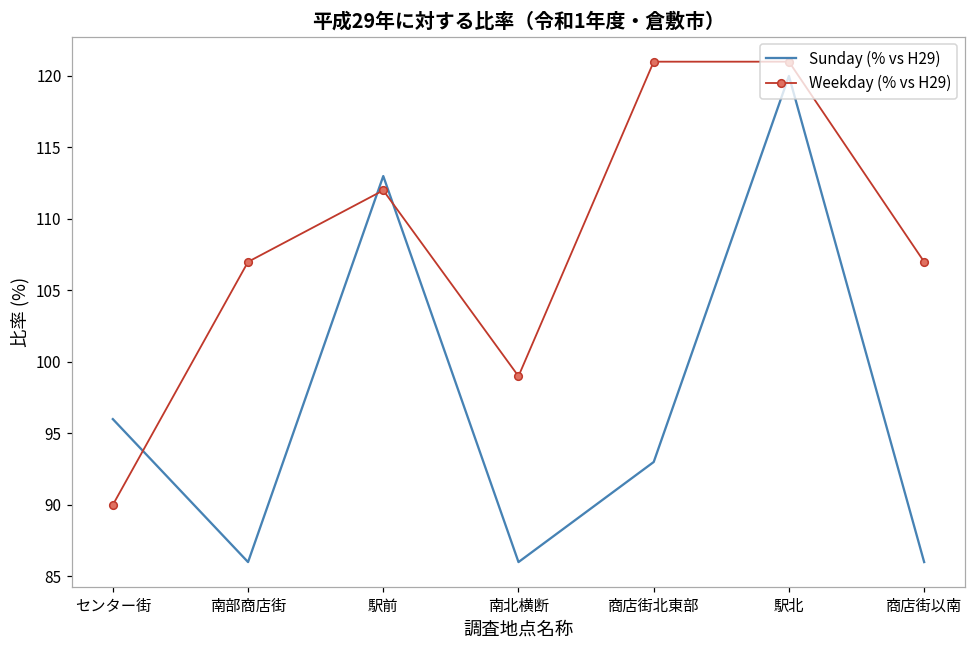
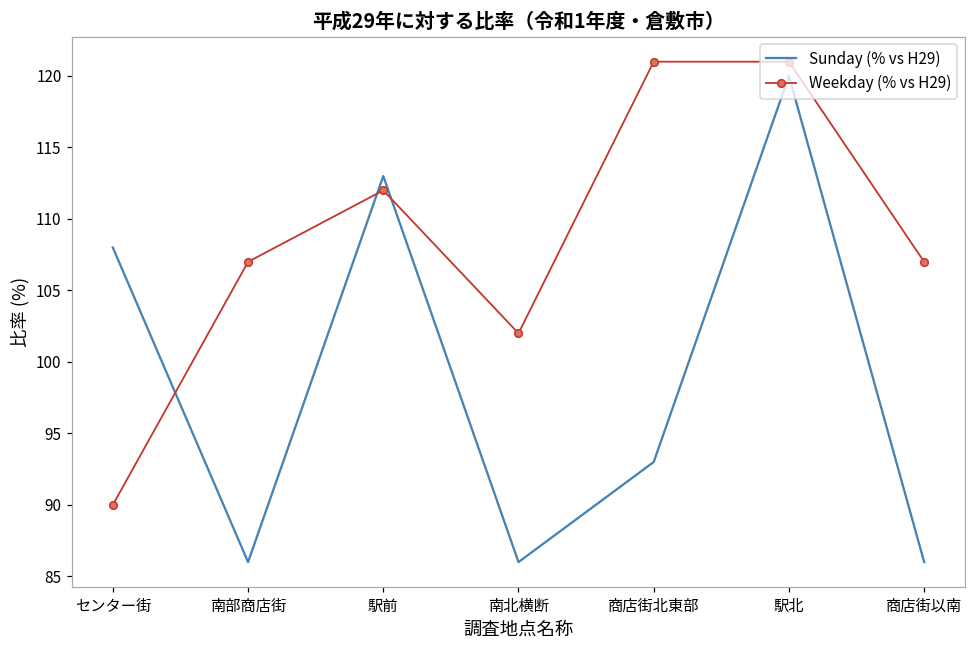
Sunday (% vs H29), センター街: 96 -> 108
Weekday (% vs H29), 南北横断: 99 -> 102
